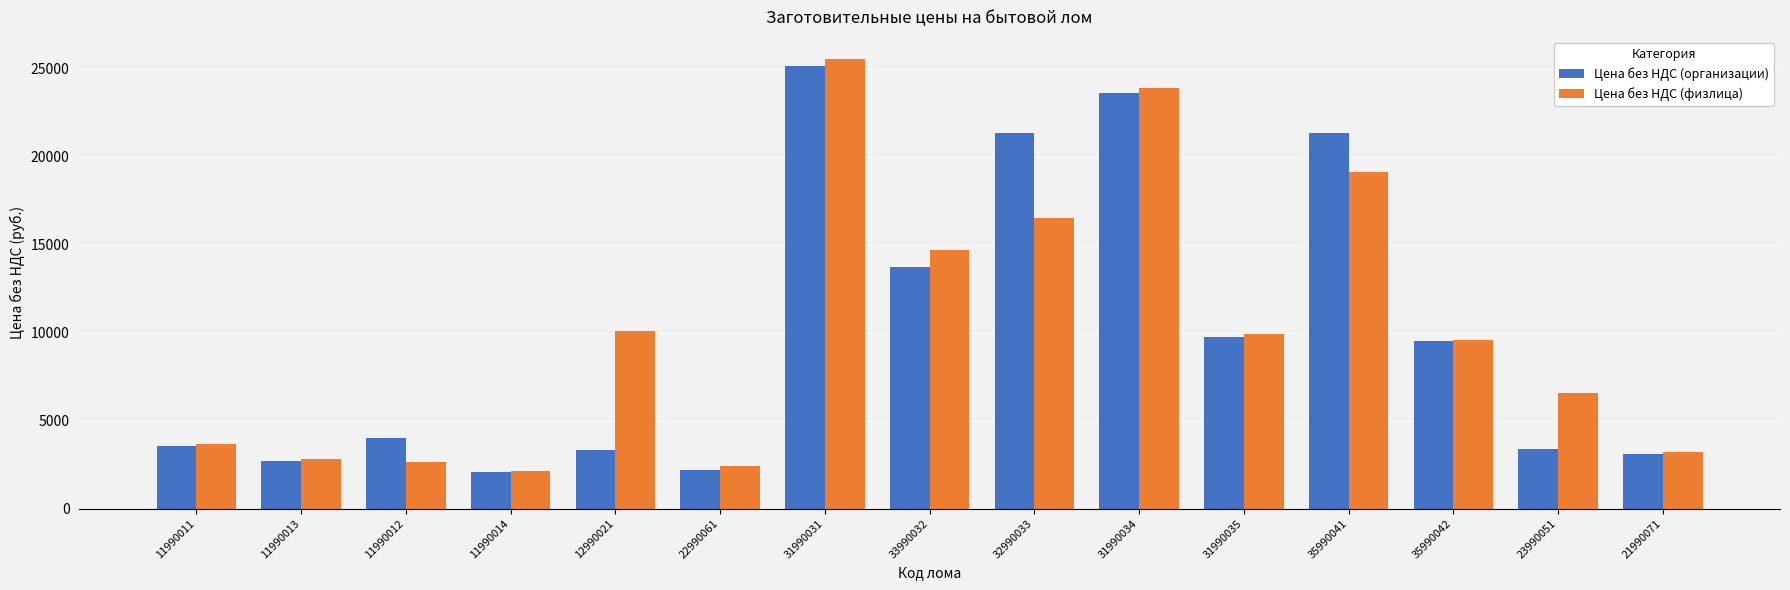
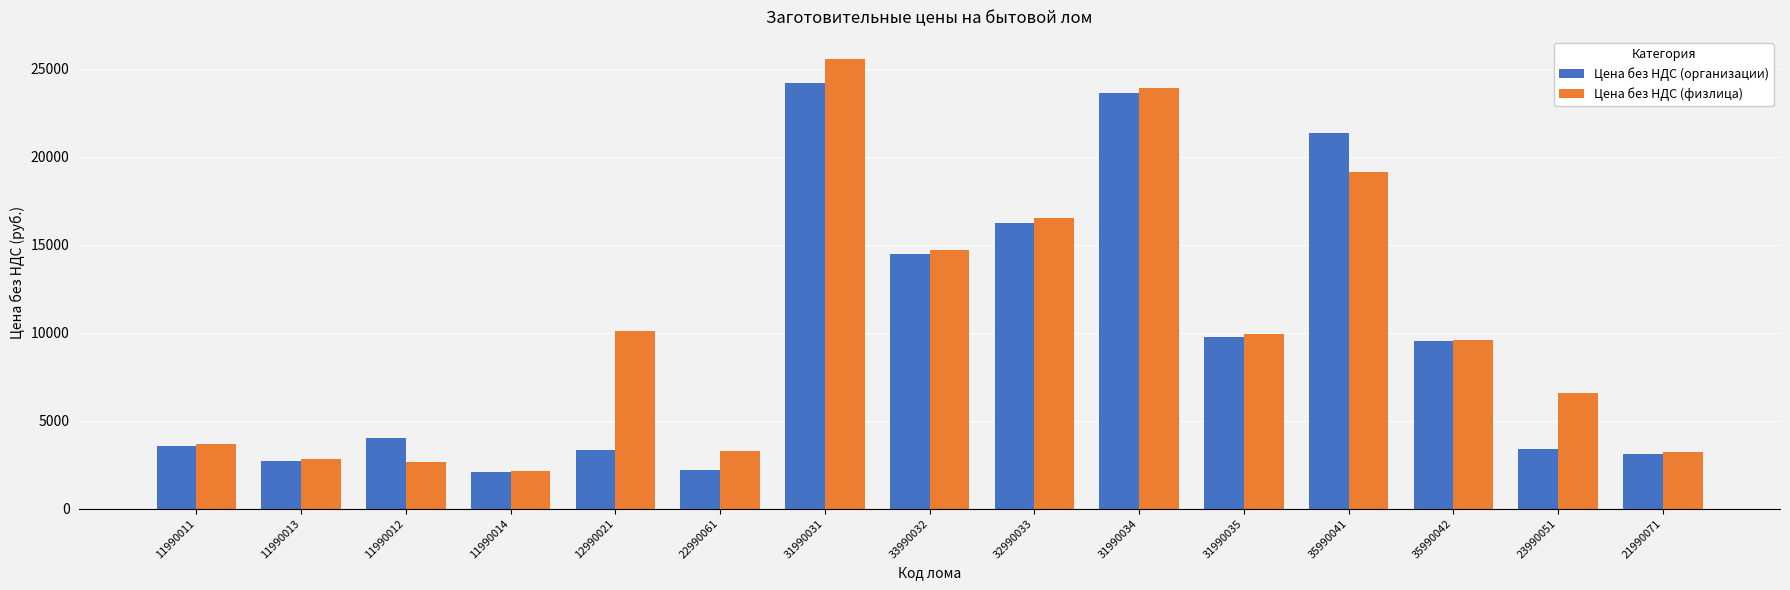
Цена без НДС (физлица), 22990061: 2400 -> 3300
Цена без НДС (организации), 31990031: 25100 -> 24200
Цена без НДС (организации), 33990032: 13700 -> 14500
Цена без НДС (организации), 32990033: 21400 -> 16200
